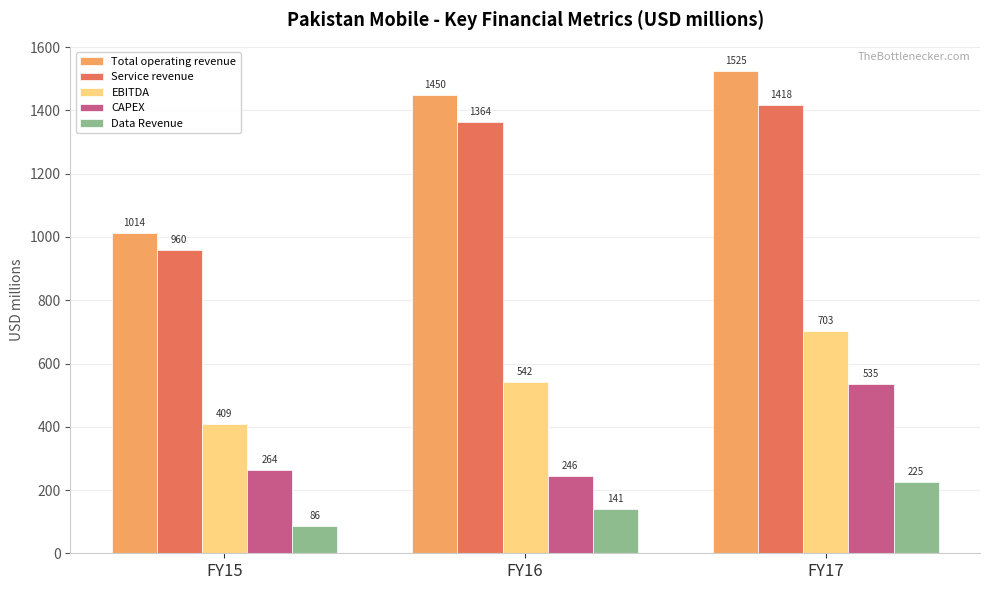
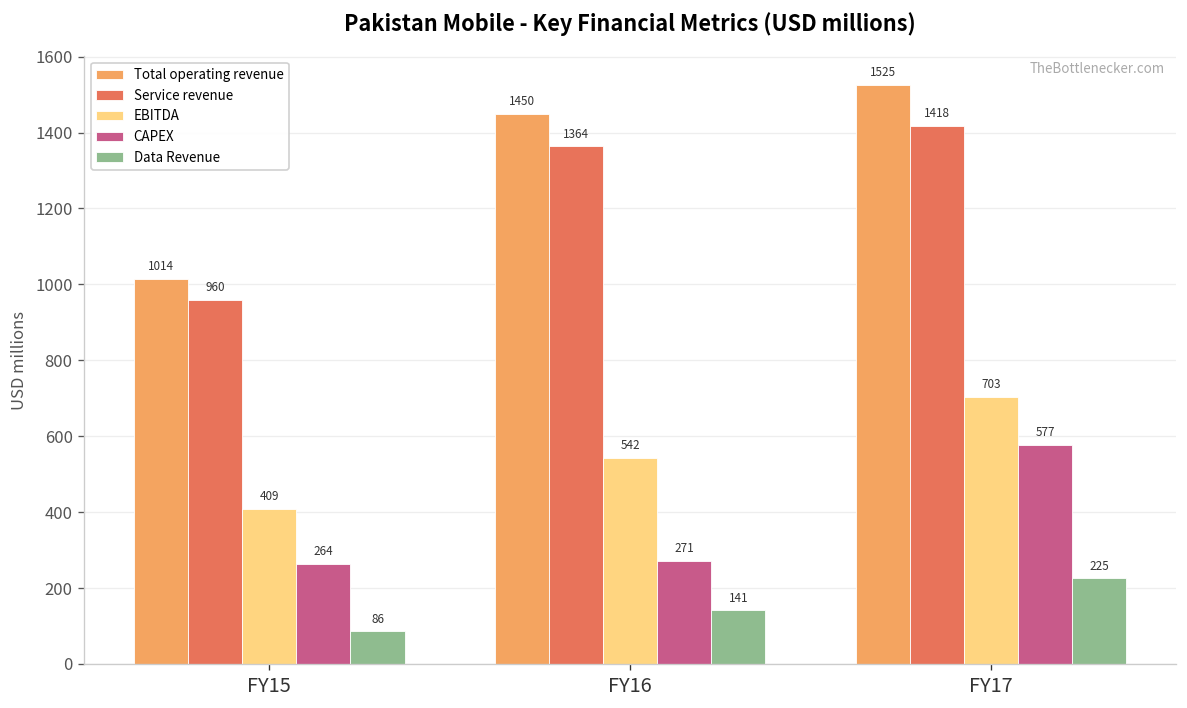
CAPEX, FY16: 246 -> 271
CAPEX, FY17: 535 -> 577
